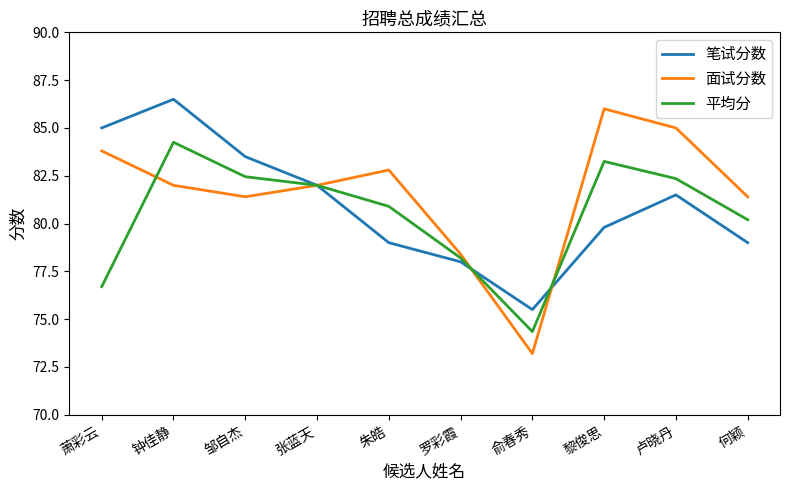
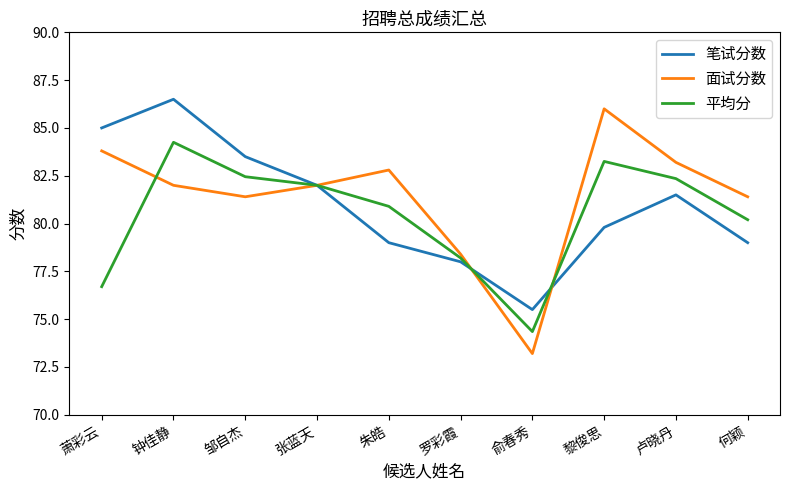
面试分数, 卢晓丹: 85.0 -> 83.2
